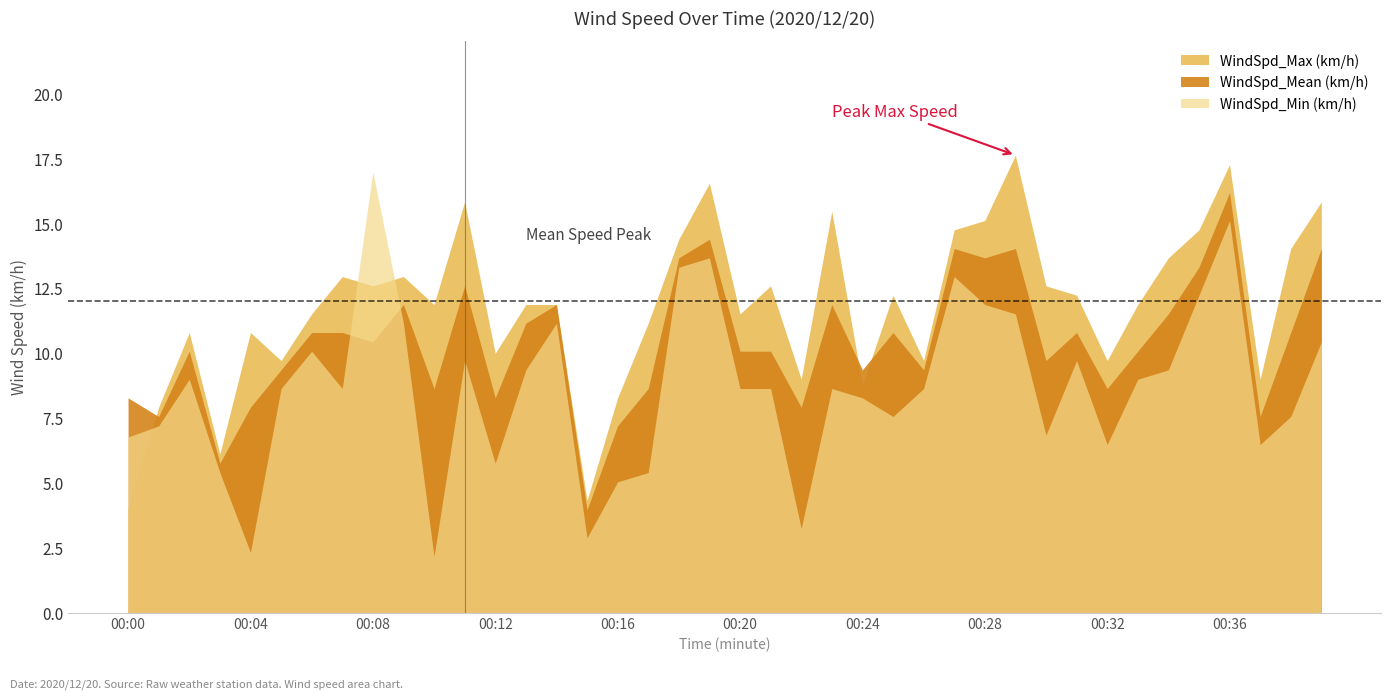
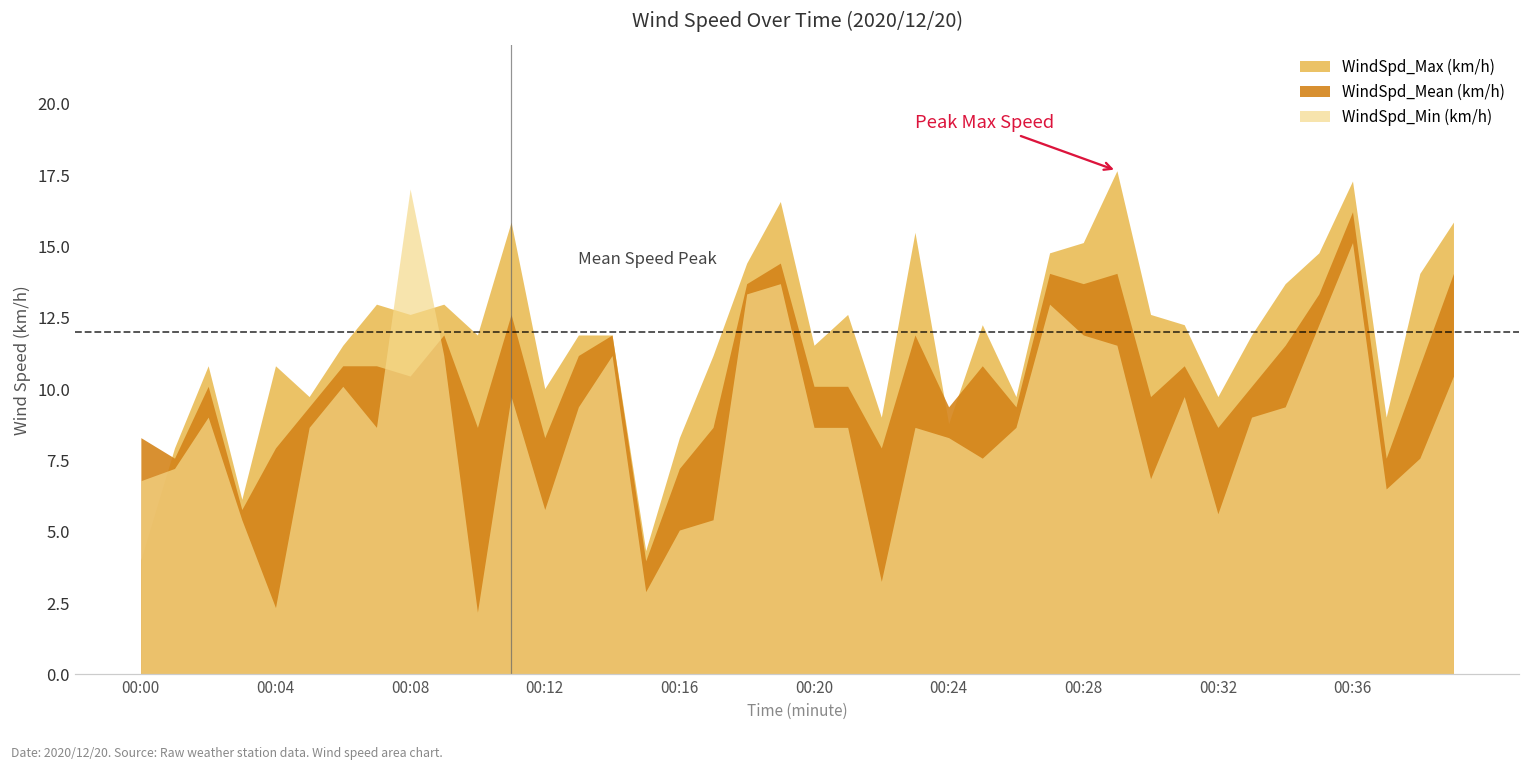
WindSpd_Min (km/h), 00:32: 6.5 -> 5.6
